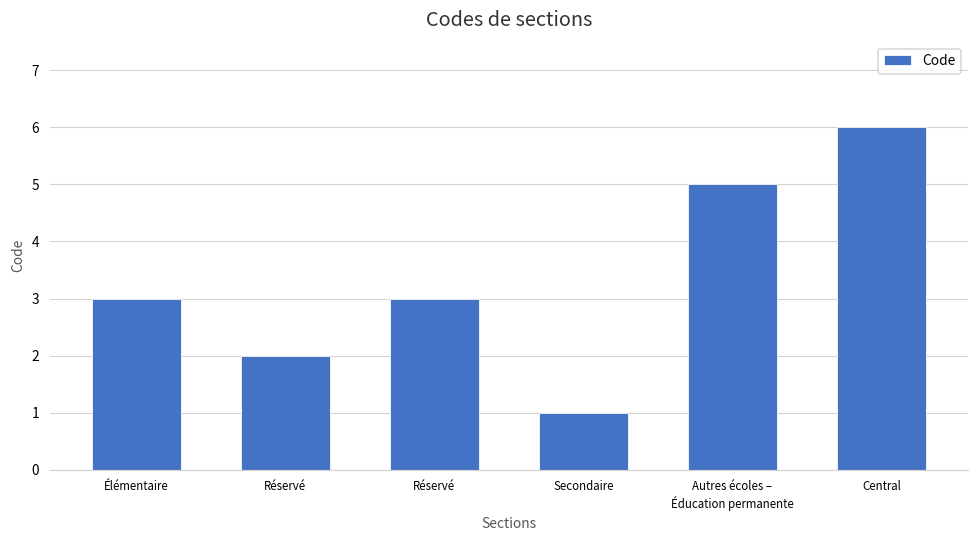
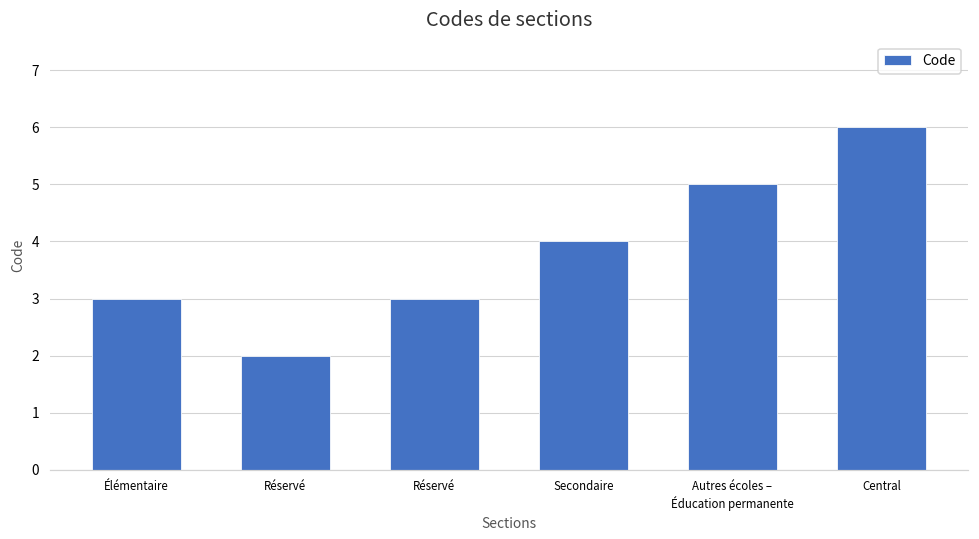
Secondaire: 1 -> 4
